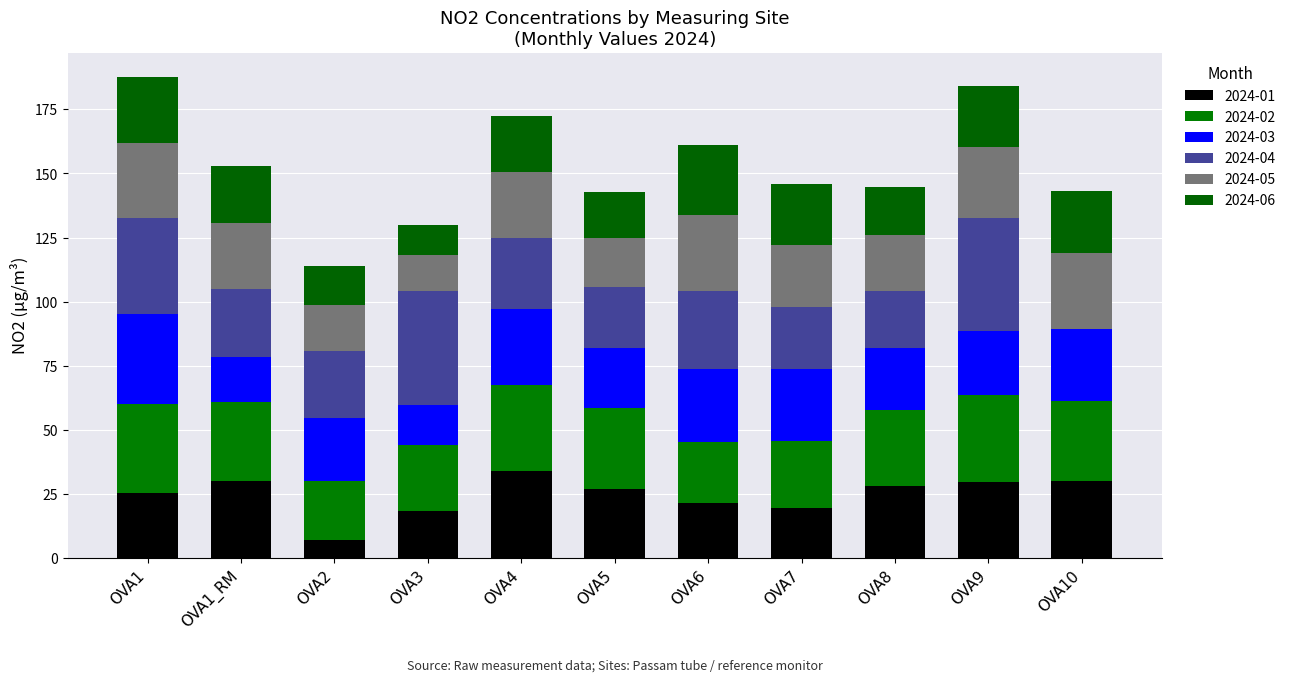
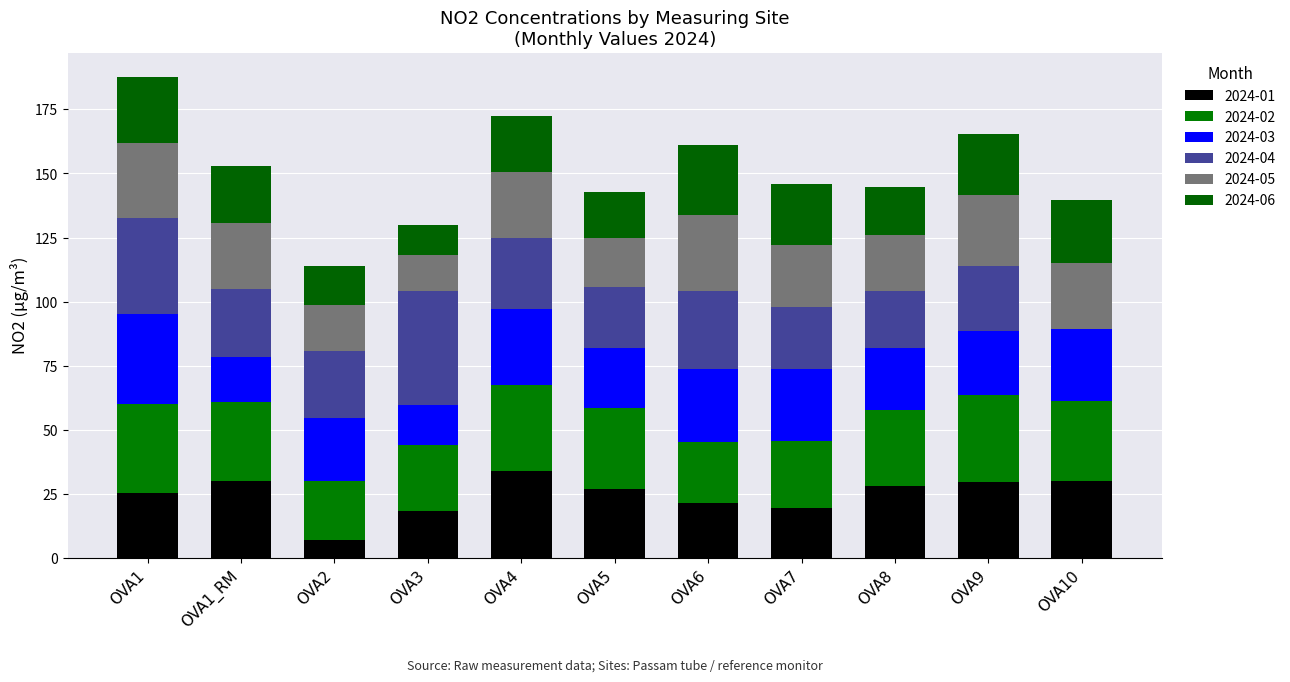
2024-04, OVA9: 44 -> 26
2024-05, OVA10: 29 -> 26
